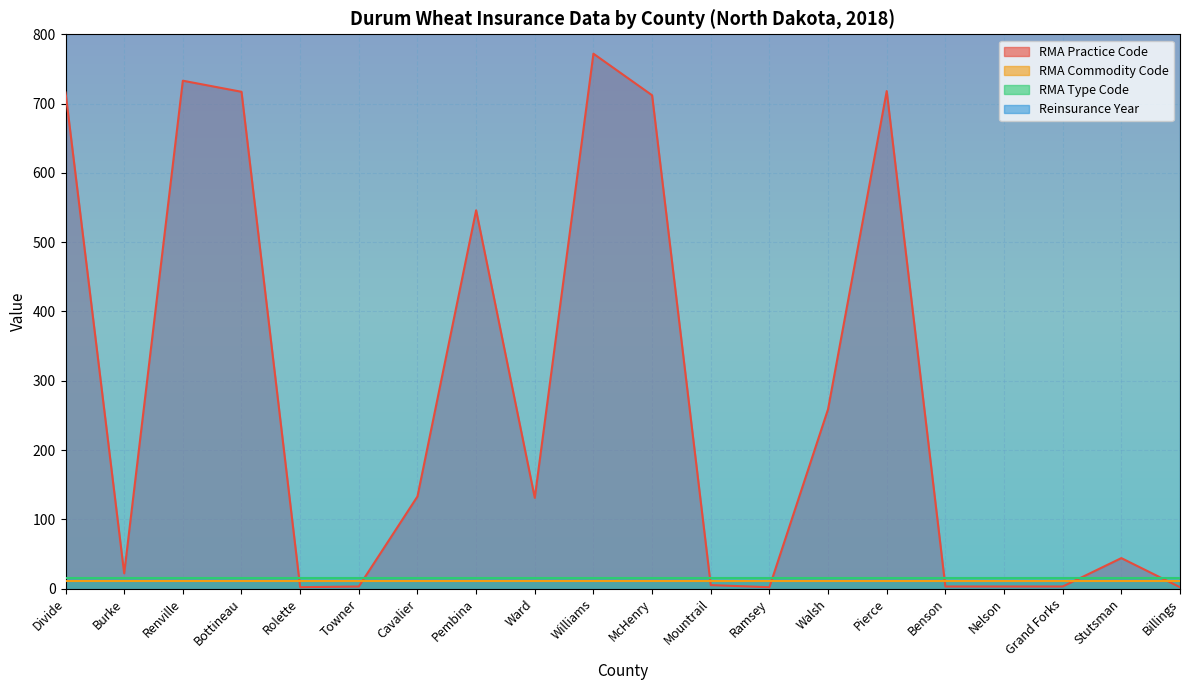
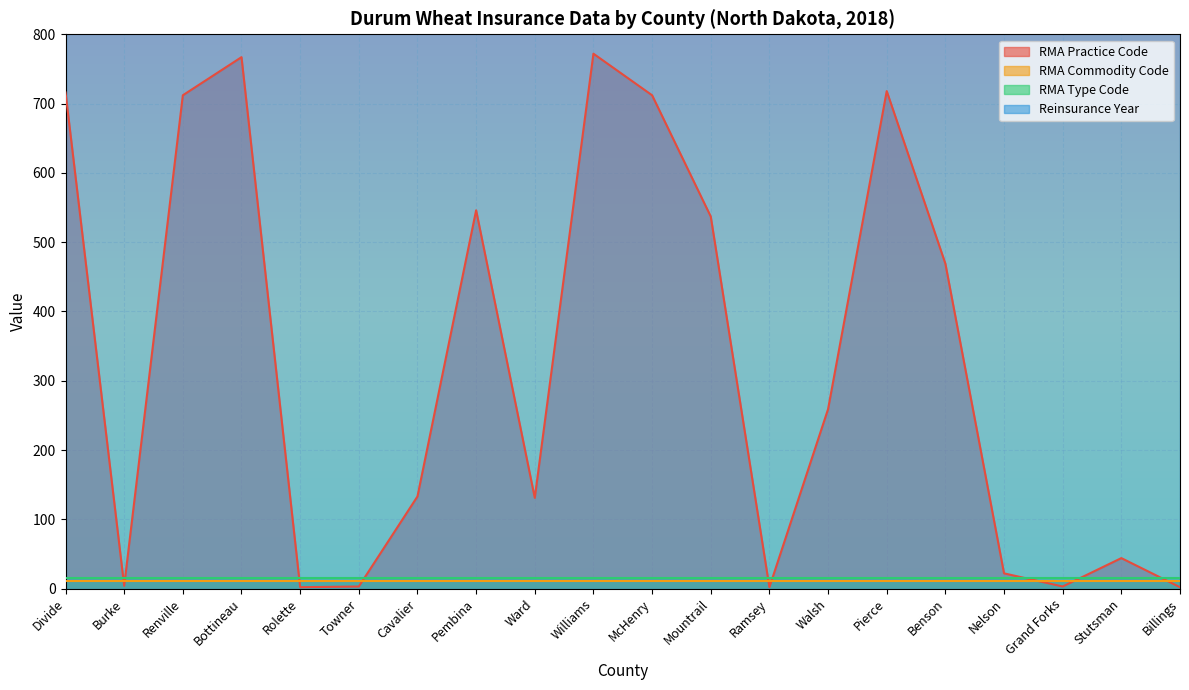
RMA Practice Code, Burke: 20 -> 0
RMA Practice Code, Renville: 730 -> 710
RMA Practice Code, Bottineau: 720 -> 770
RMA Practice Code, Mountrail: 10 -> 540
RMA Practice Code, Benson: 0 -> 470
RMA Practice Code, Nelson: 0 -> 20
